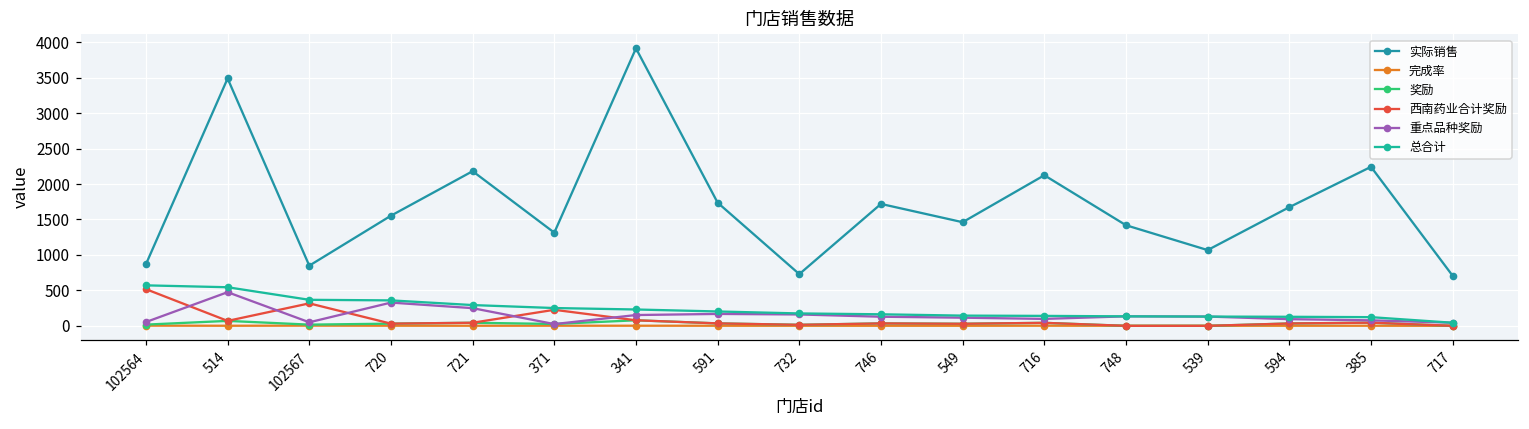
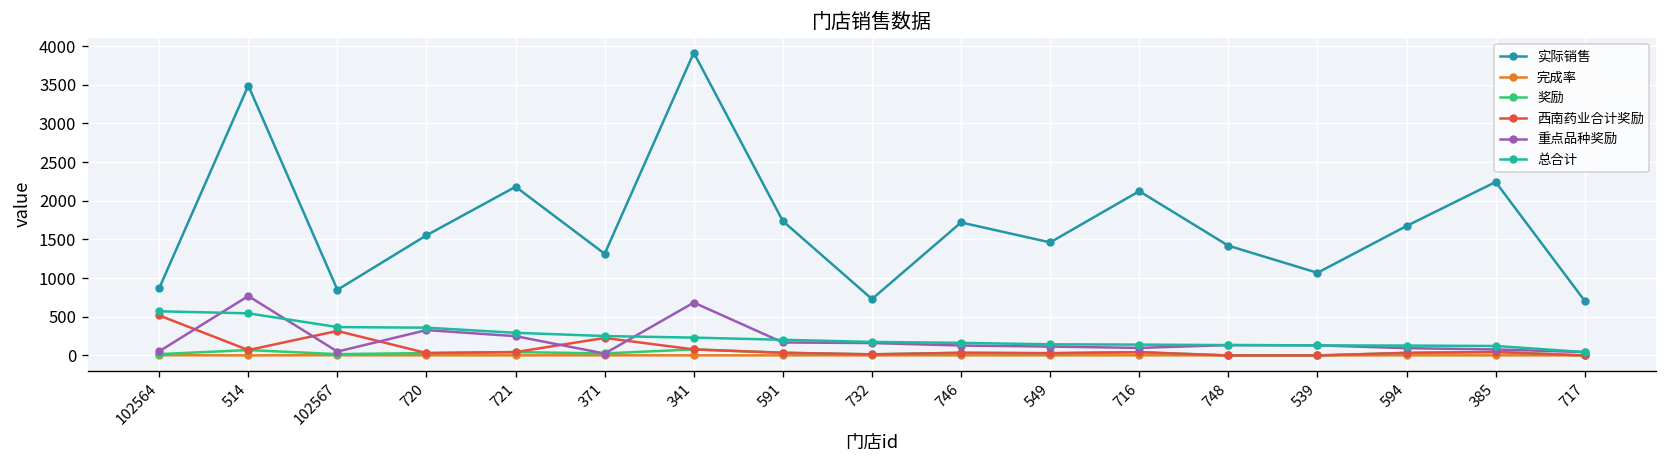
重点品种奖励, 514: 500 -> 800
重点品种奖励, 341: 200 -> 700
